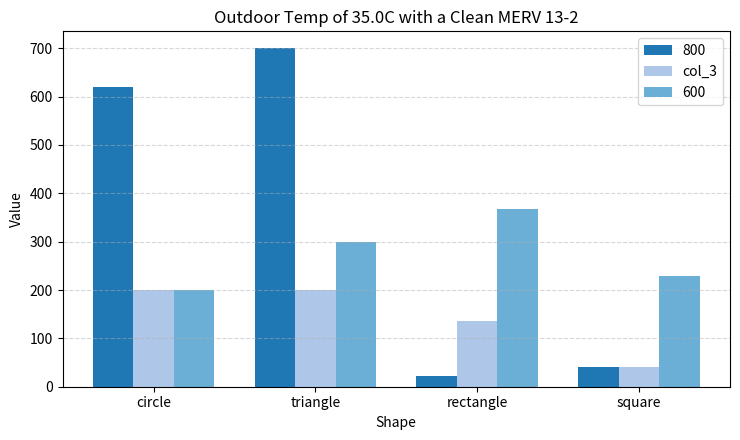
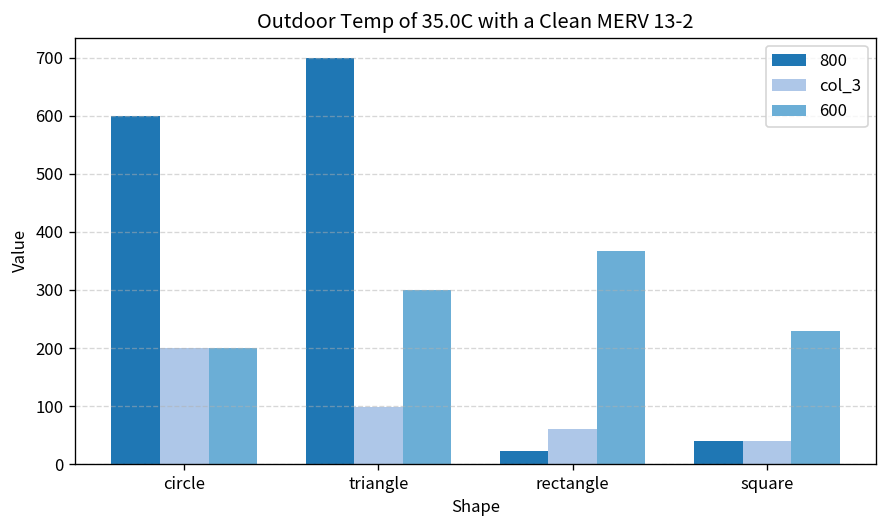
800, circle: 620 -> 600
col_3, triangle: 200 -> 100
col_3, rectangle: 140 -> 60
